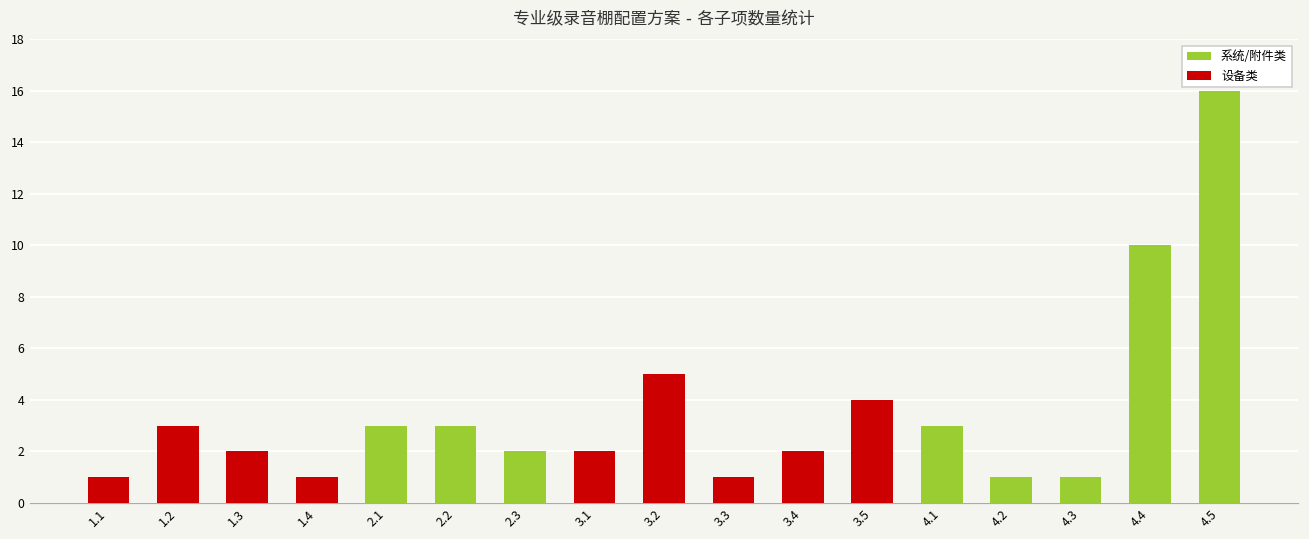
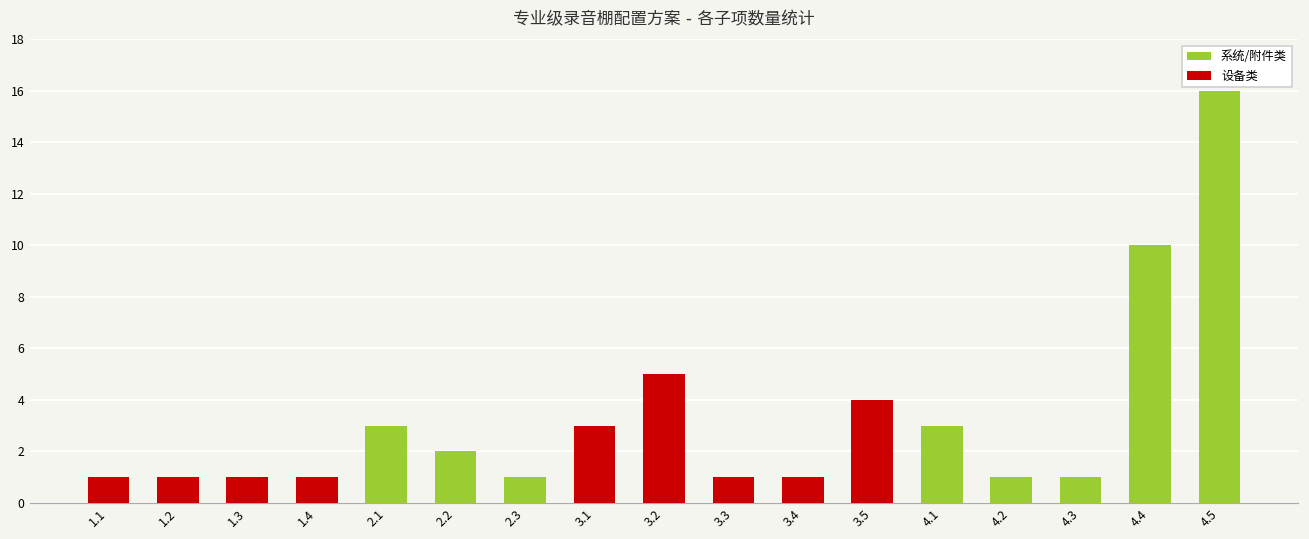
1.2: 3 -> 1
1.3: 2 -> 1
2.2: 3 -> 2
2.3: 2 -> 1
3.1: 2 -> 3
3.4: 2 -> 1
